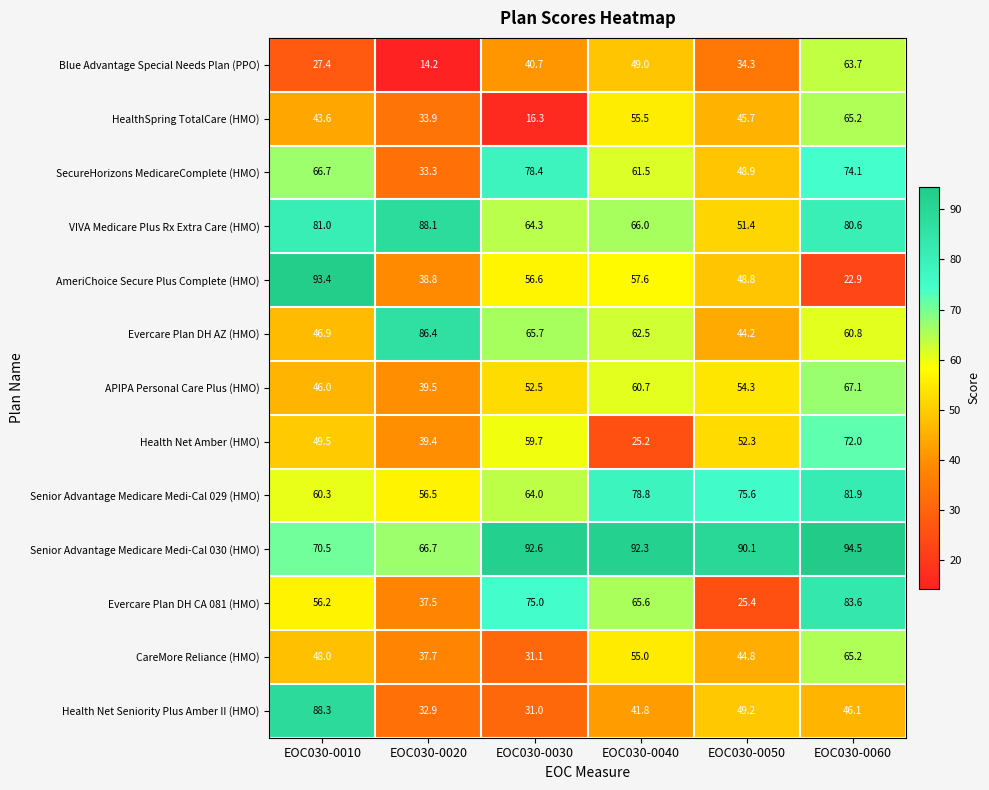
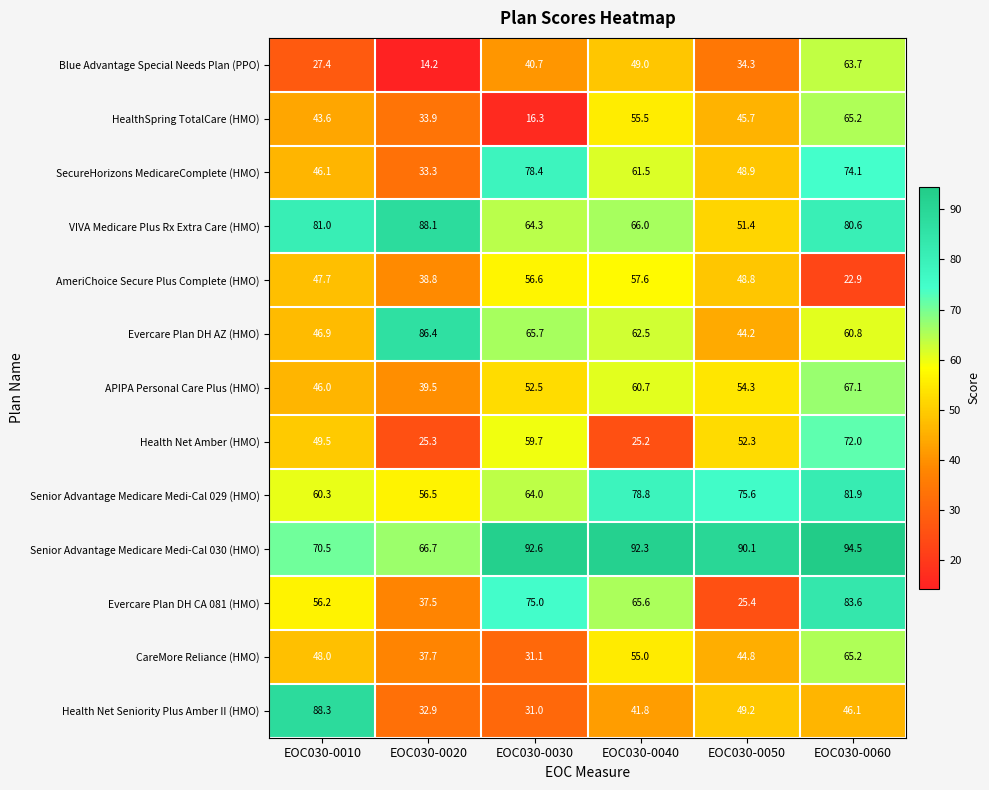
SecureHorizons MedicareComplete (HMO), EOC030-0010: 66.7 -> 46.1
AmeriChoice Secure Plus Complete (HMO), EOC030-0010: 93.4 -> 47.7
Health Net Amber (HMO), EOC030-0020: 39.4 -> 25.3
